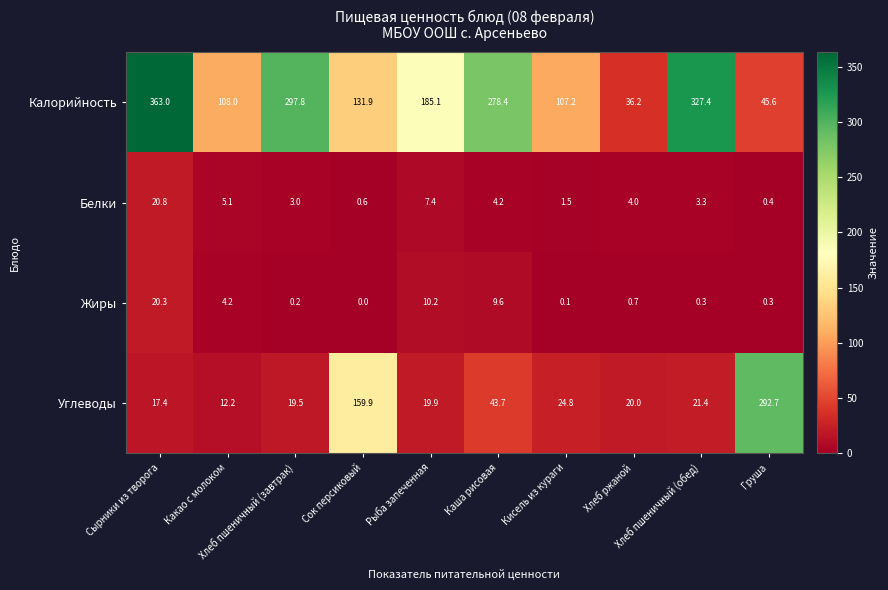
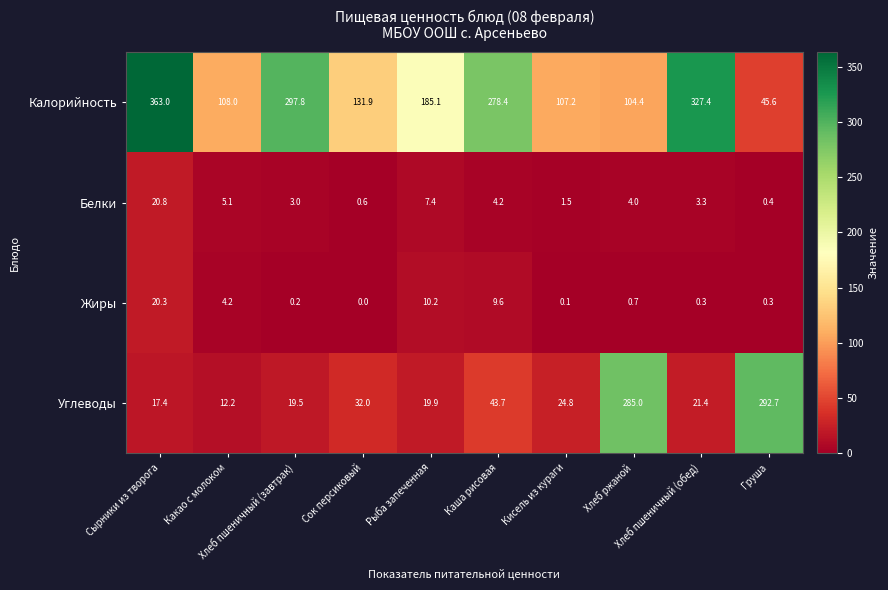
Калорийность, Хлеб ржаной: 36.2 -> 104.4
Углеводы, Сок персиковый: 159.9 -> 32.0
Углеводы, Хлеб ржаной: 20.0 -> 285.0
